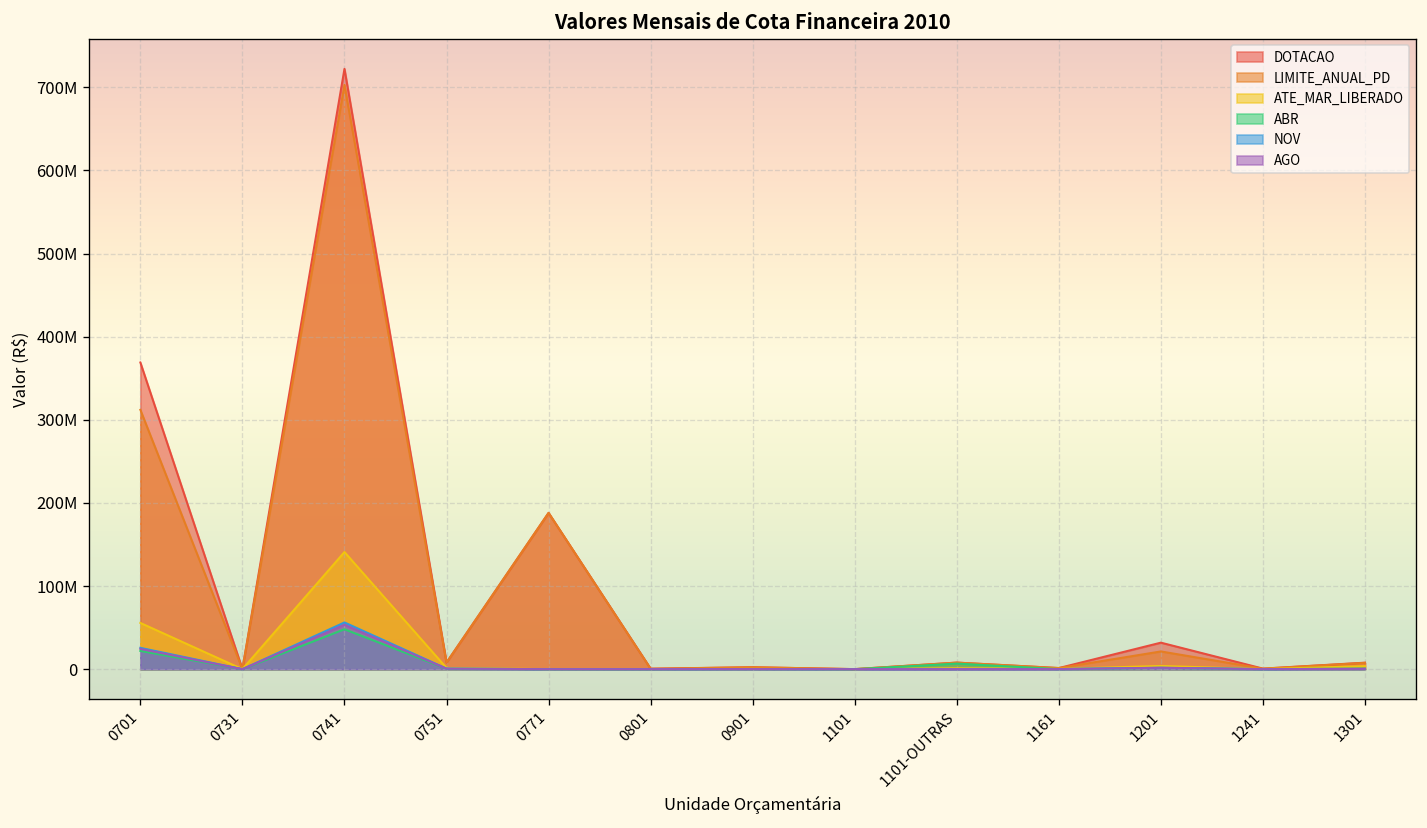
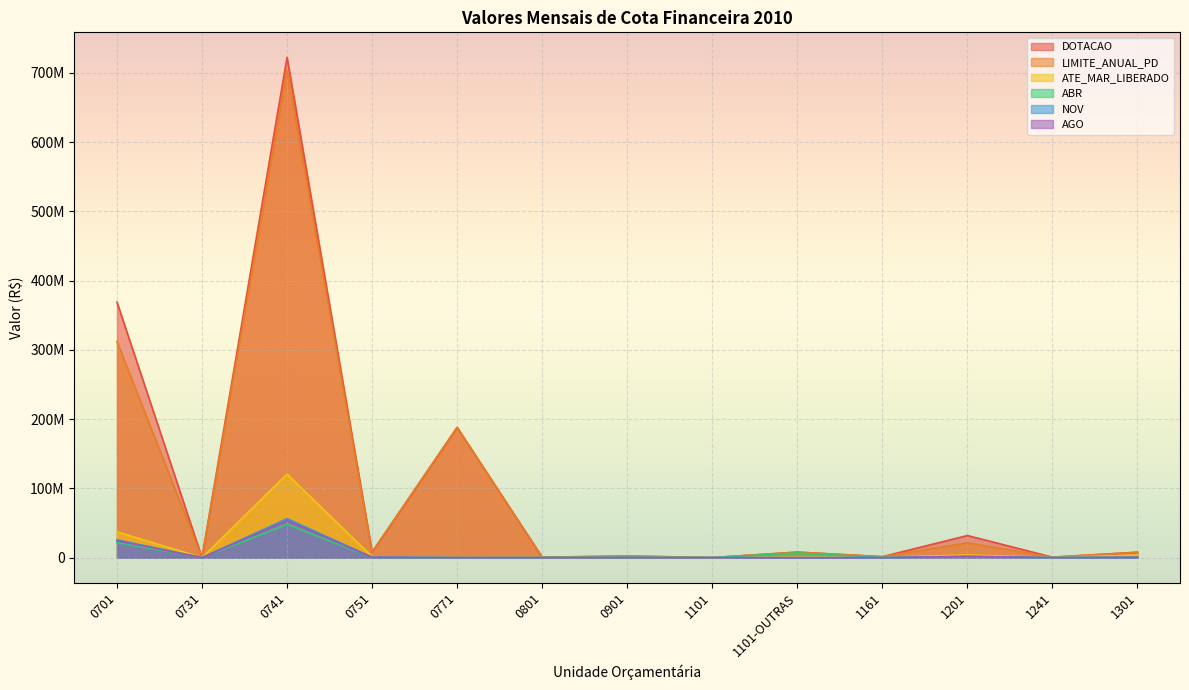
ATE_MAR_LIBERADO, 0701: 60000000 -> 40000000
ATE_MAR_LIBERADO, 0741: 140000000 -> 120000000
